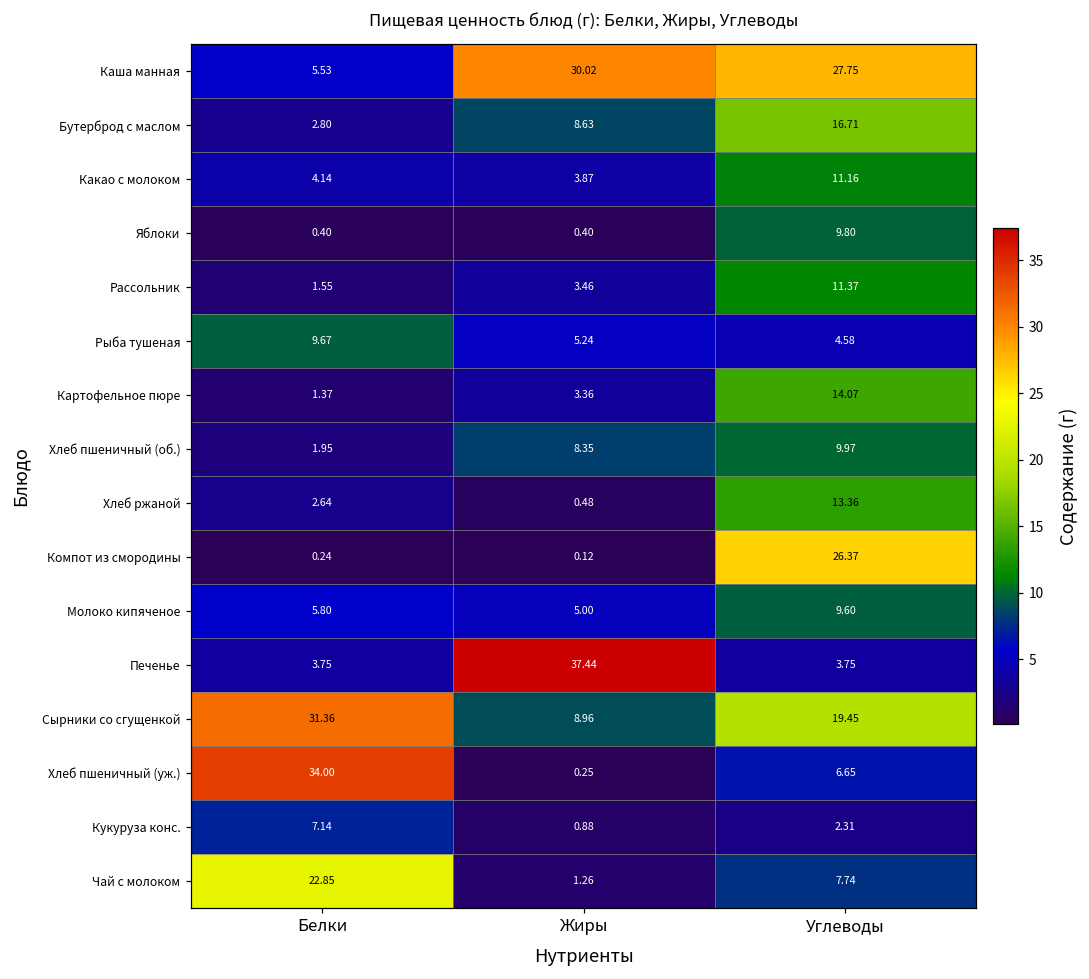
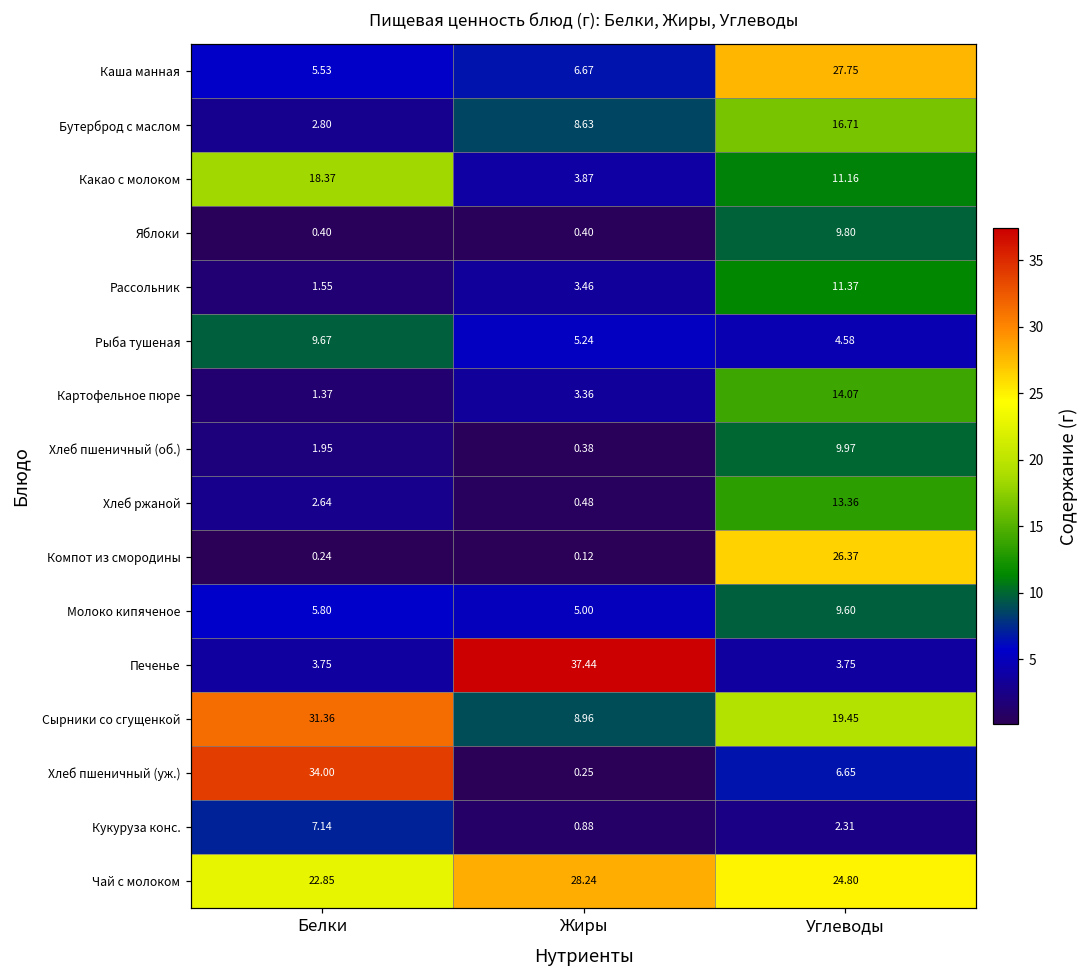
Каша манная, Жиры: 30.02 -> 6.67
Какао с молоком, Белки: 4.14 -> 18.37
Хлеб пшеничный (об.), Жиры: 8.35 -> 0.38
Чай с молоком, Жиры: 1.26 -> 28.24
Чай с молоком, Углеводы: 7.74 -> 24.80
